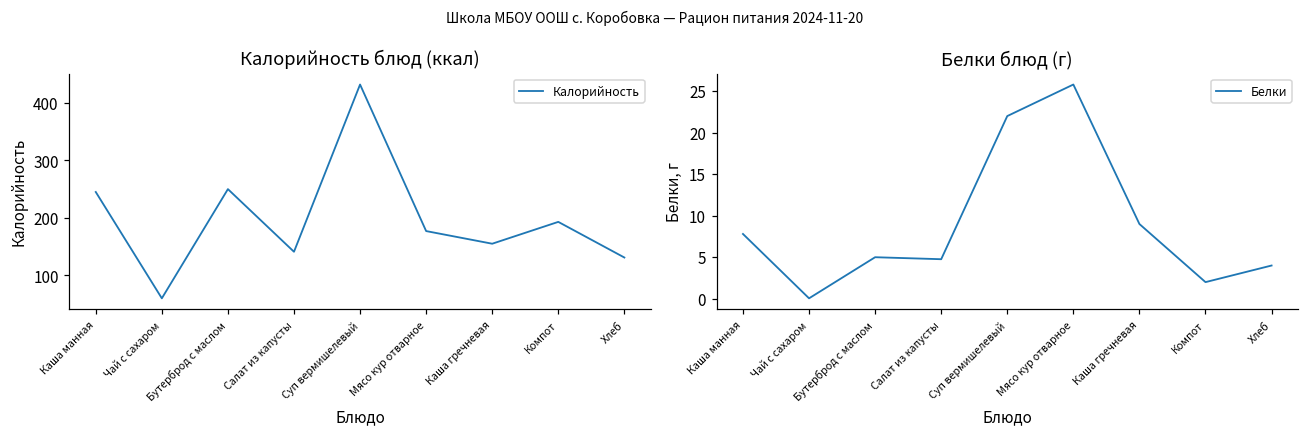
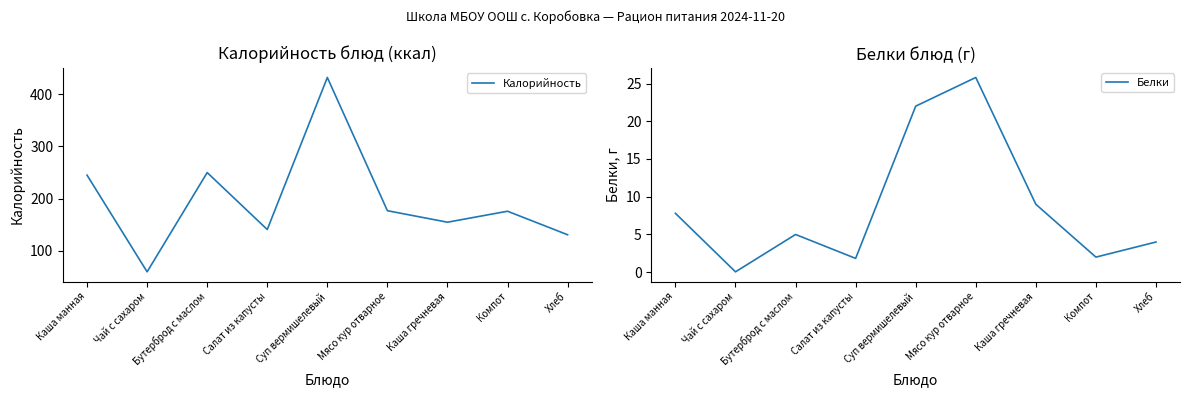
Калорийность блюд (ккал), Компот: 190 -> 180
Белки блюд (г), Салат из капусты: 5 -> 2
